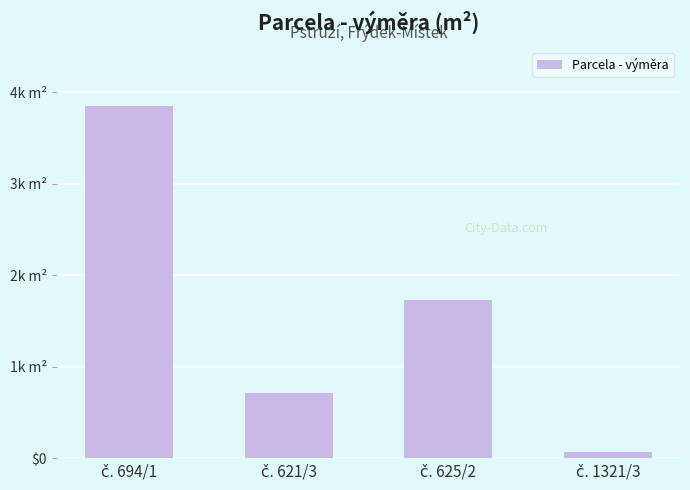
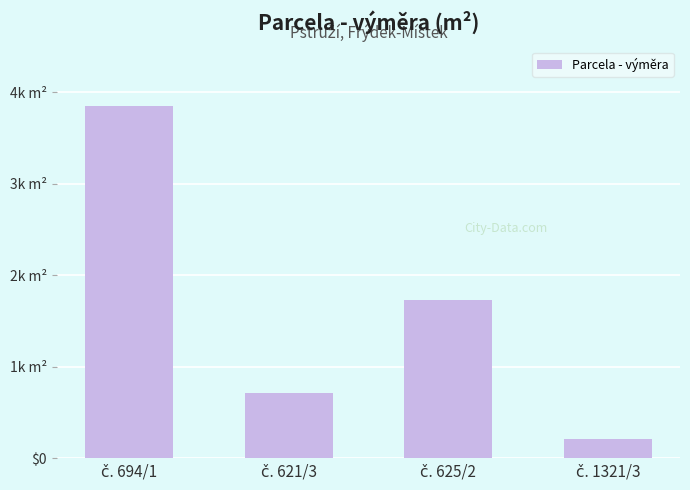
č. 1321/3: 0.1k m² -> 0.2k m²
